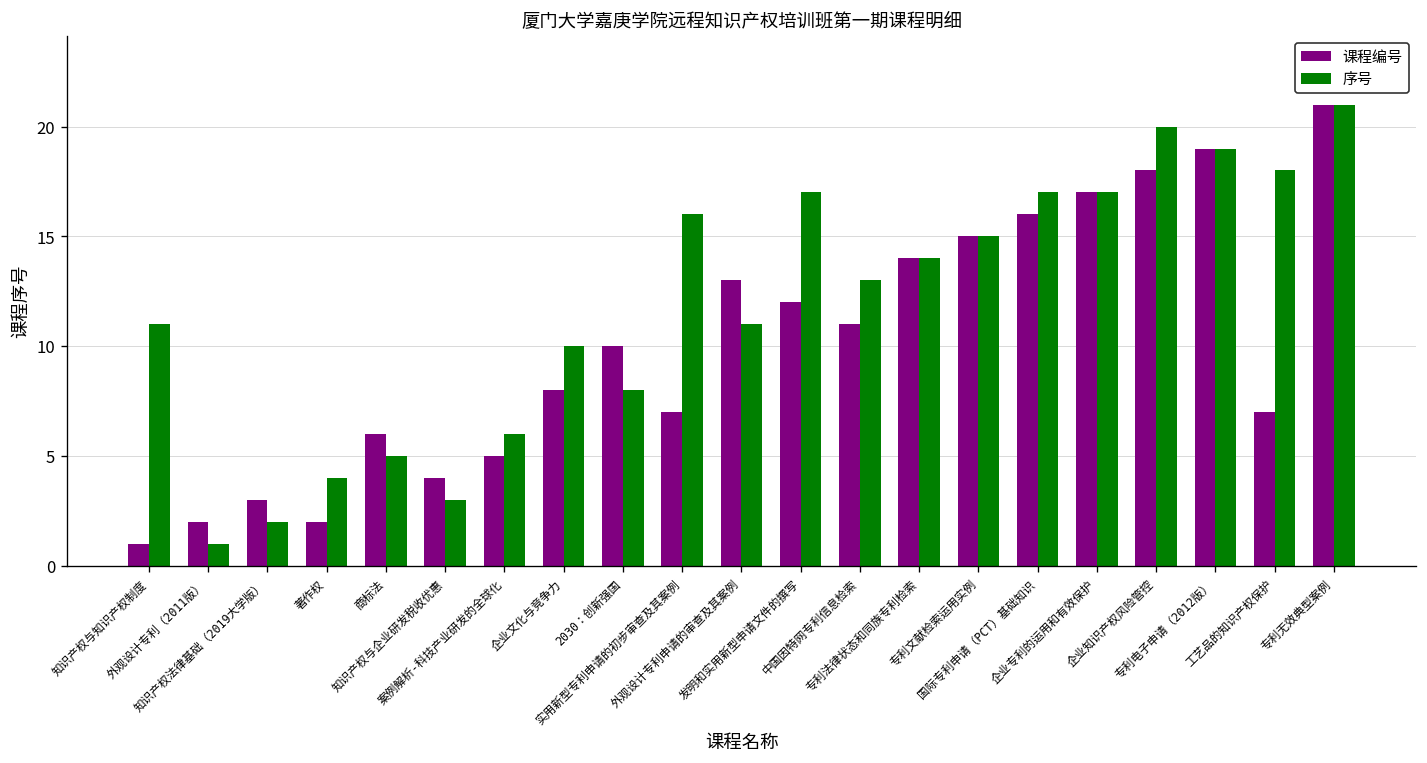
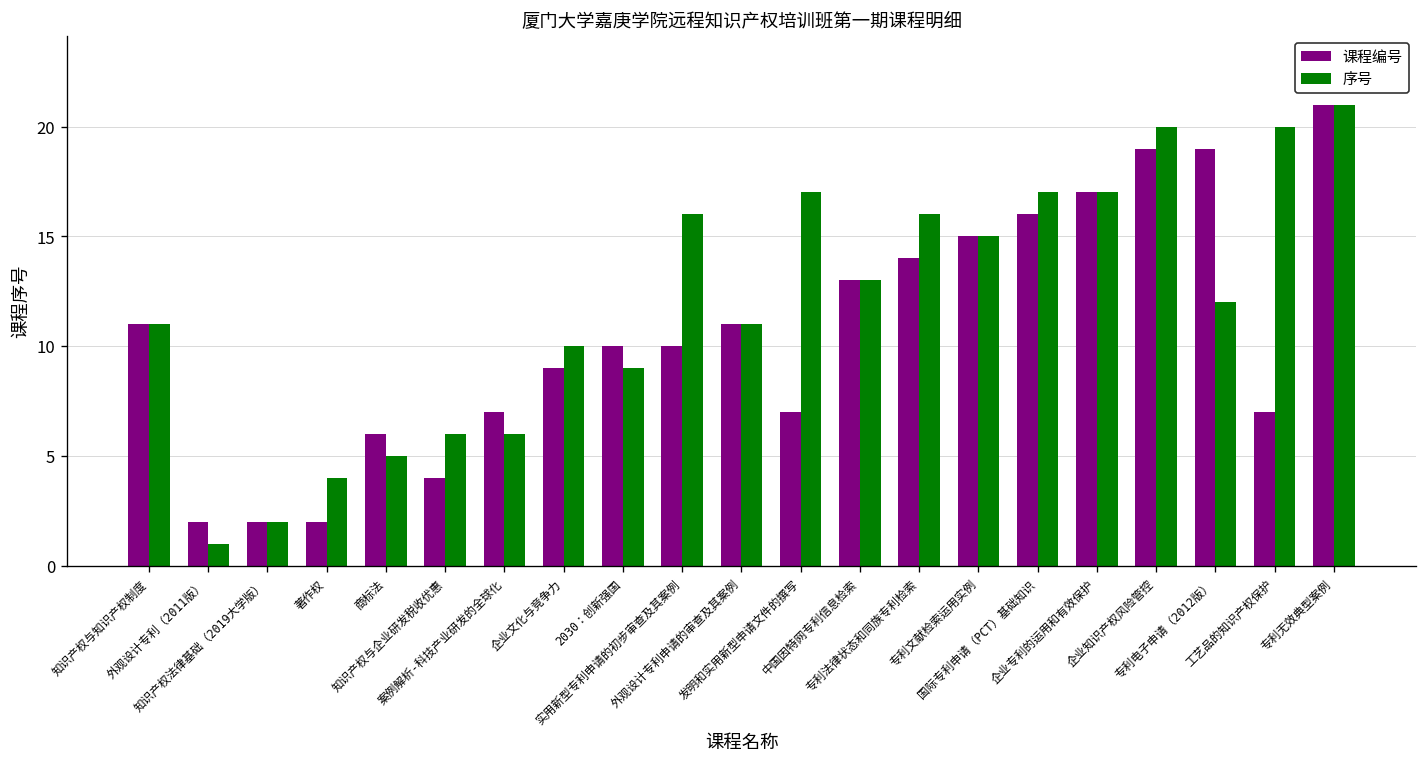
课程编号, 知识产权与知识产权制度: 1 -> 11
课程编号, 知识产权法律基础（2019大学版）: 3 -> 2
序号, 知识产权与企业研发税收优惠: 3 -> 6
课程编号, 案例解析-科技产业研发的全球化: 5 -> 7
课程编号, 企业文化与竞争力: 8 -> 9
序号, 2030：创新强国: 8 -> 9
课程编号, 实用新型专利申请的初步审查及其案例: 7 -> 10
课程编号, 外观设计专利申请的审查及其案例: 13 -> 11
课程编号, 发明和实用新型申请文件的撰写: 12 -> 7
课程编号, 中国因特网专利信息检索: 11 -> 13
序号, 专利法律状态和同族专利检索: 14 -> 16
课程编号, 企业知识产权风险管控: 18 -> 19
序号, 专利电子申请（2012版）: 19 -> 12
序号, 工艺品的知识产权保护: 18 -> 20
